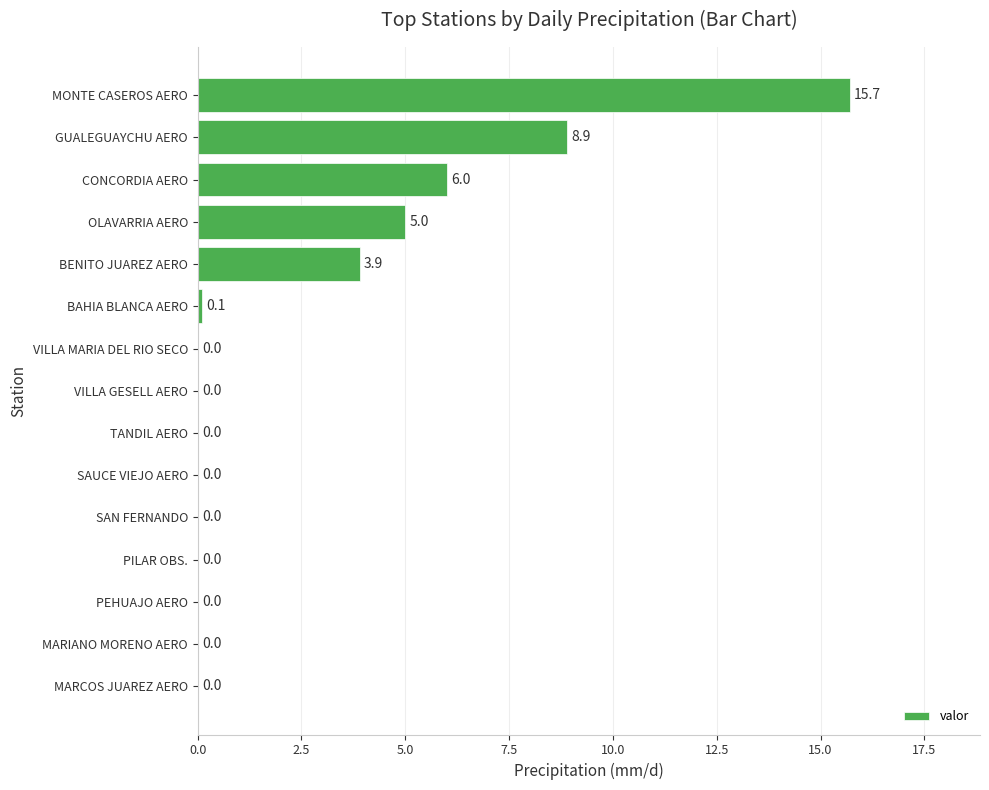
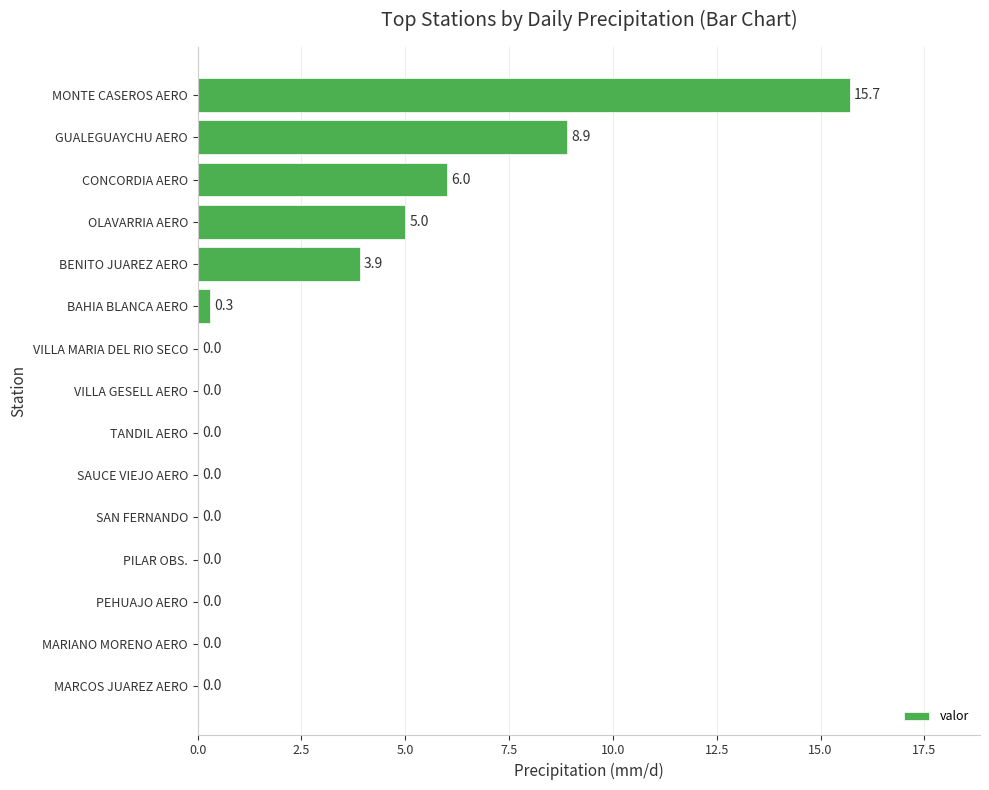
BAHIA BLANCA AERO: 0.1 -> 0.3
